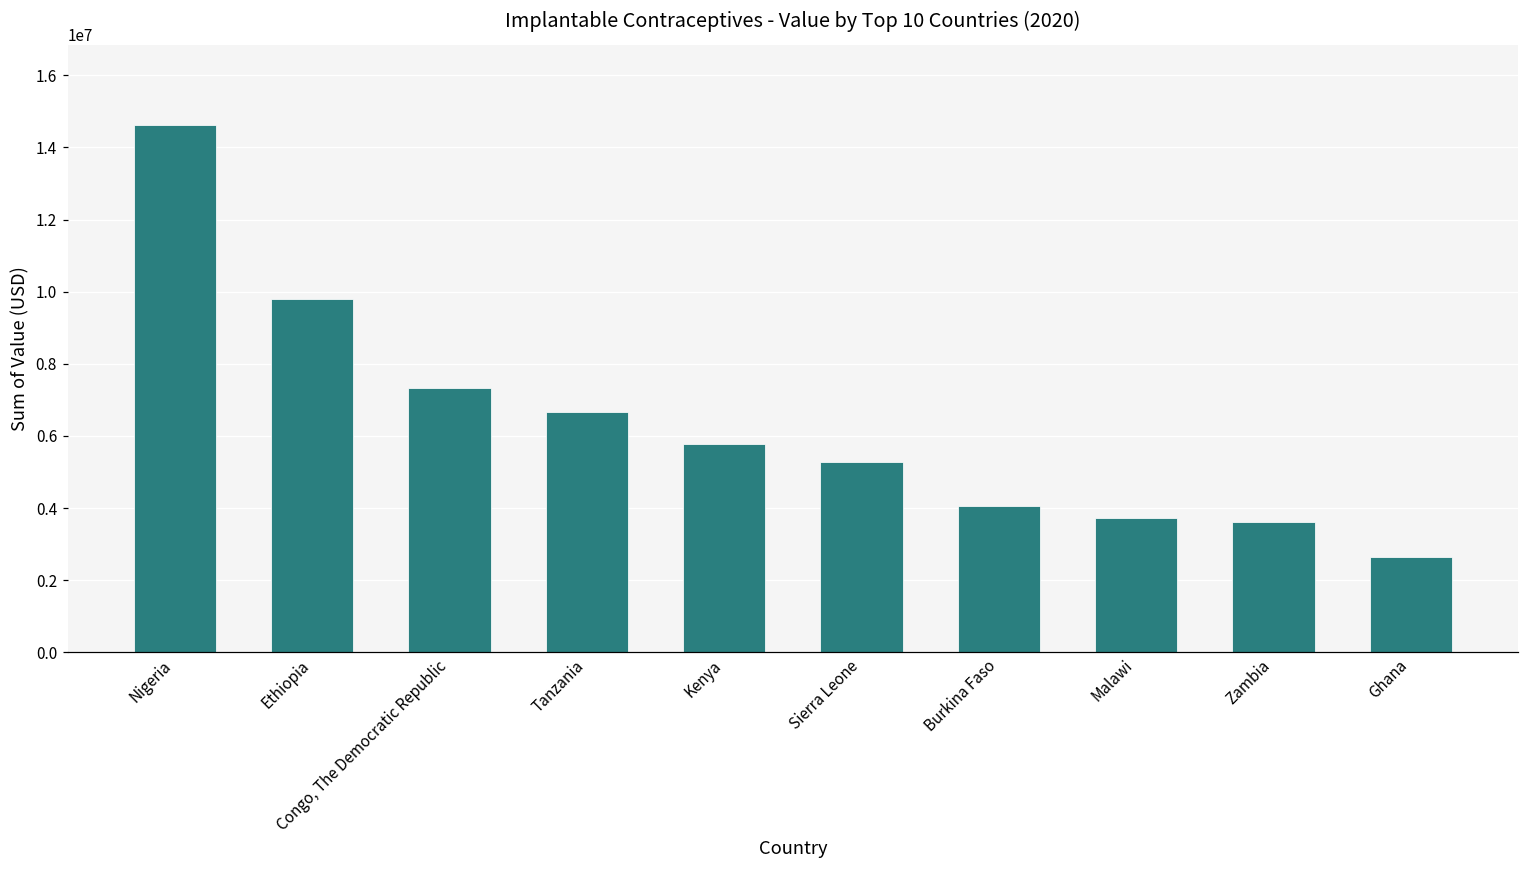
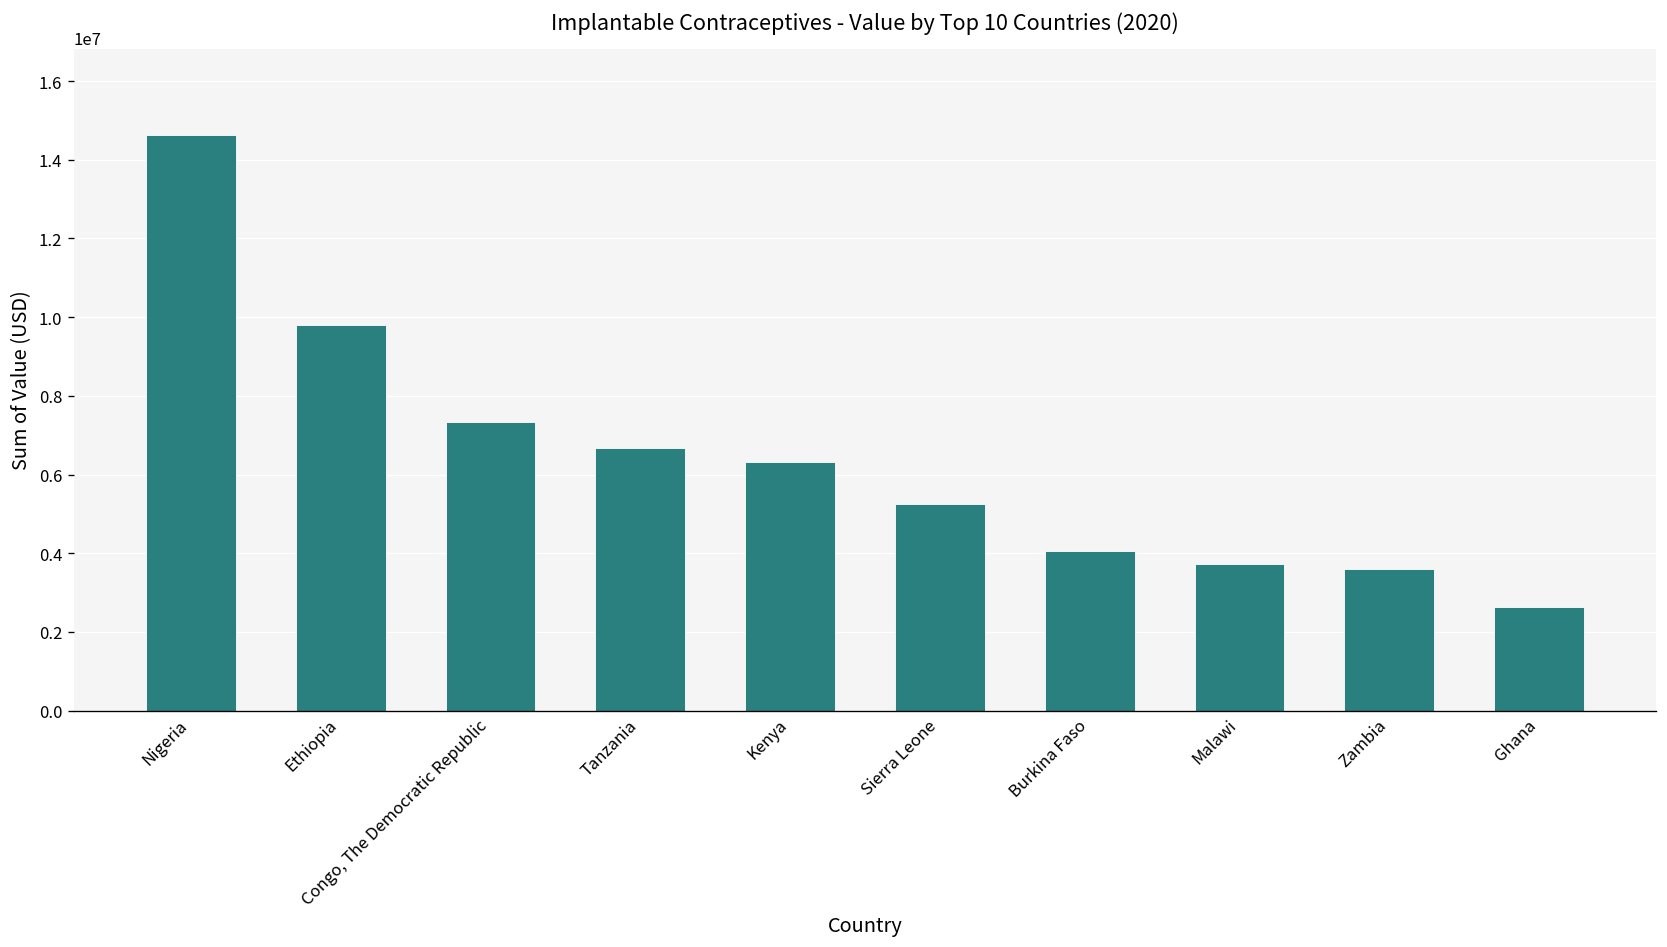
Kenya: 5800000 -> 6300000
